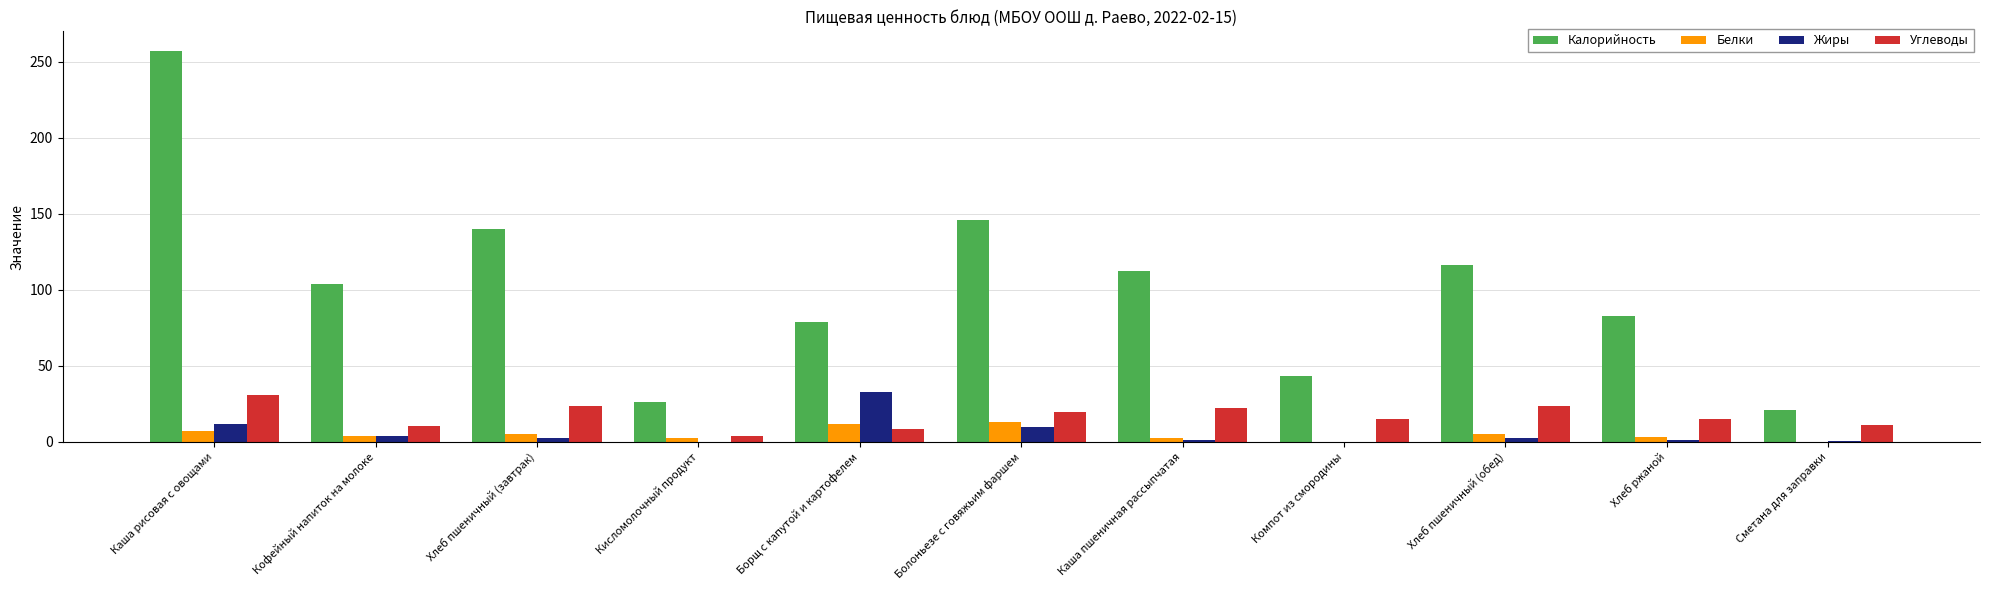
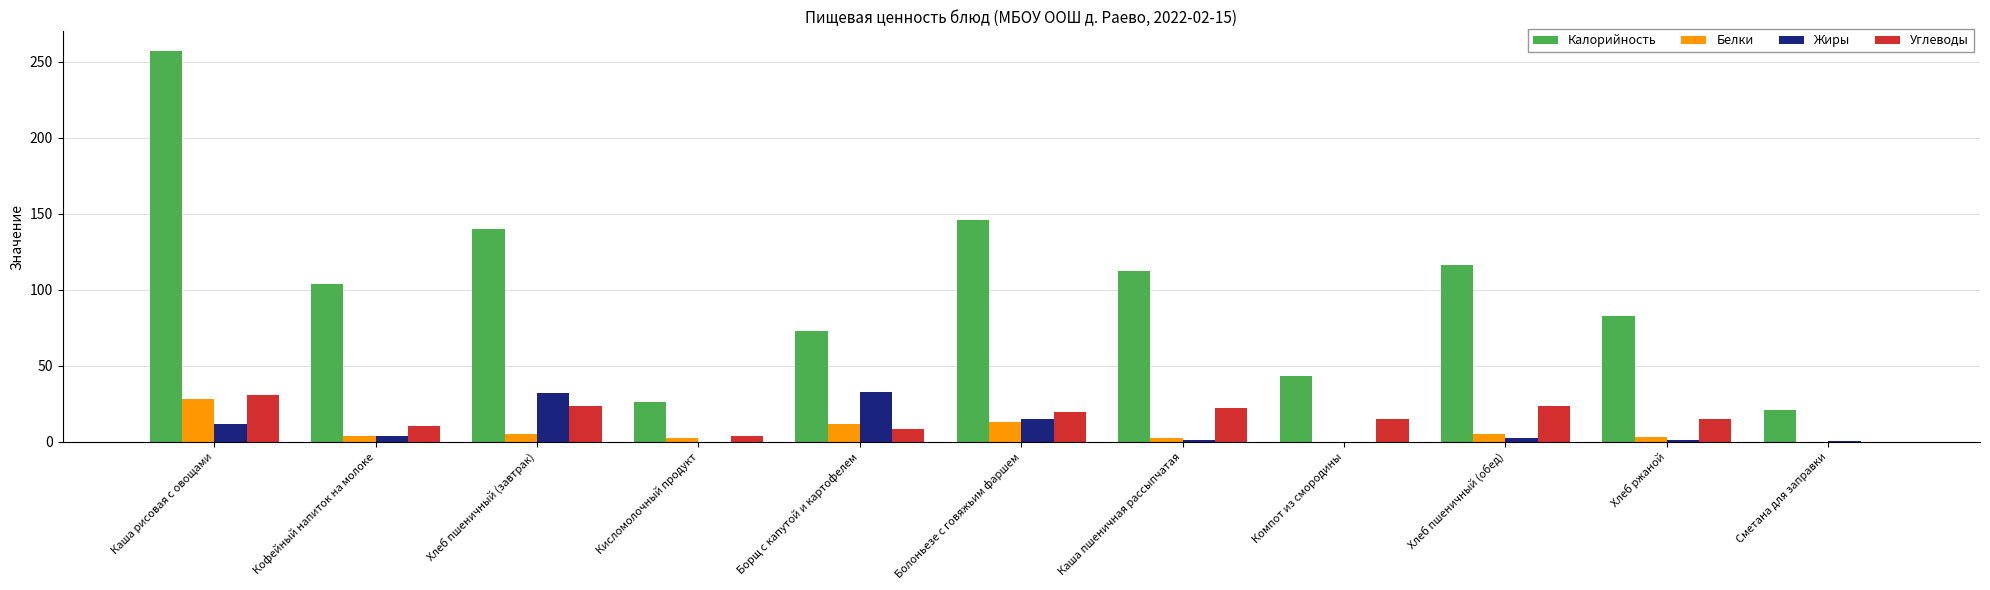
Белки, Каша рисовая с овощами: 7 -> 28
Жиры, Хлеб пшеничный (завтрак): 3 -> 32
Калорийность, Борщ с капутой и картофелем: 79 -> 73
Жиры, Болоньезе с говяжьим фаршем: 10 -> 15
Углеводы, Сметана для заправки: 11 -> 0
